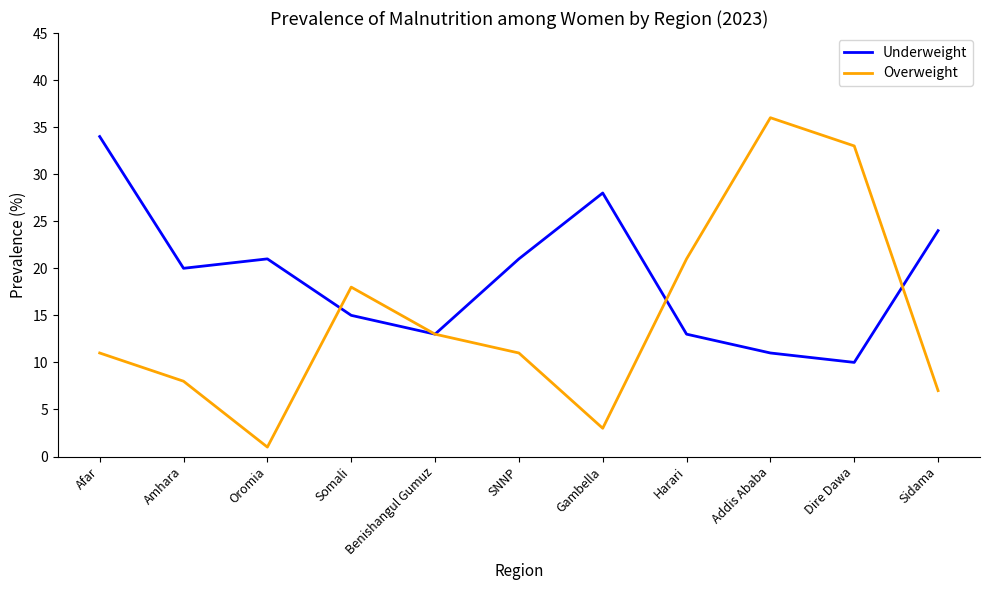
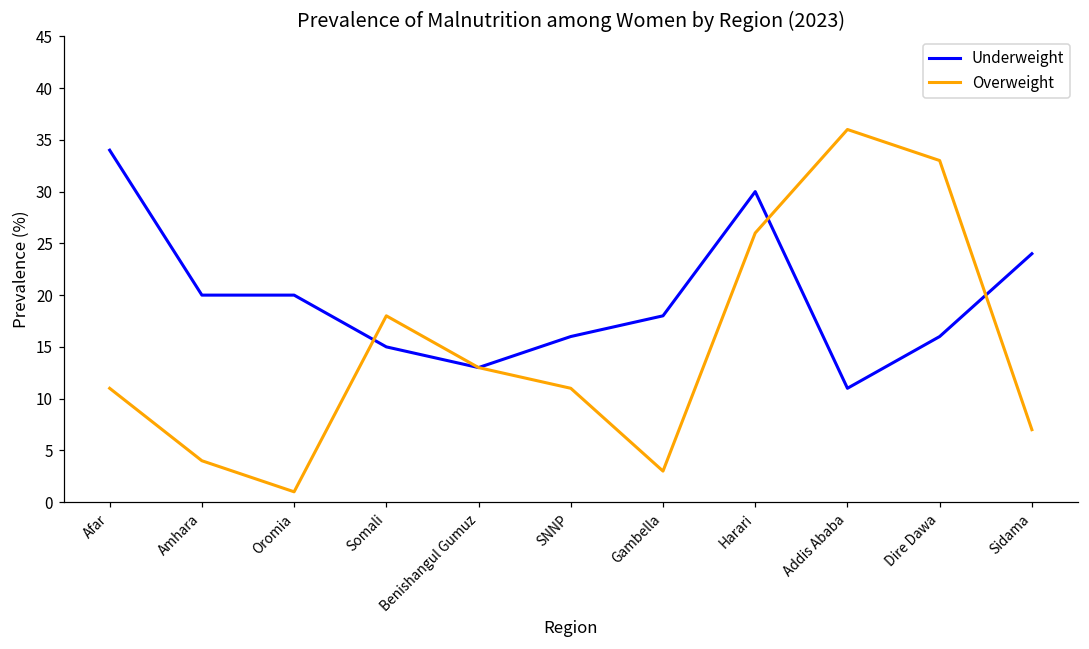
Overweight, Amhara: 8 -> 4
Underweight, Oromia: 21 -> 20
Underweight, SNNP: 21 -> 16
Underweight, Gambella: 28 -> 18
Underweight, Harari: 13 -> 30
Overweight, Harari: 21 -> 26
Underweight, Dire Dawa: 10 -> 16
